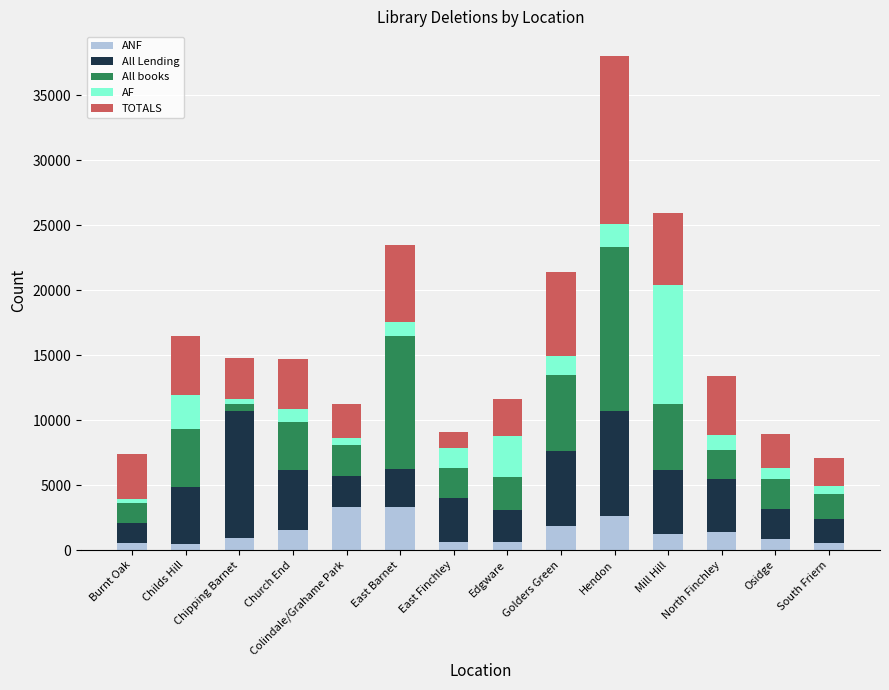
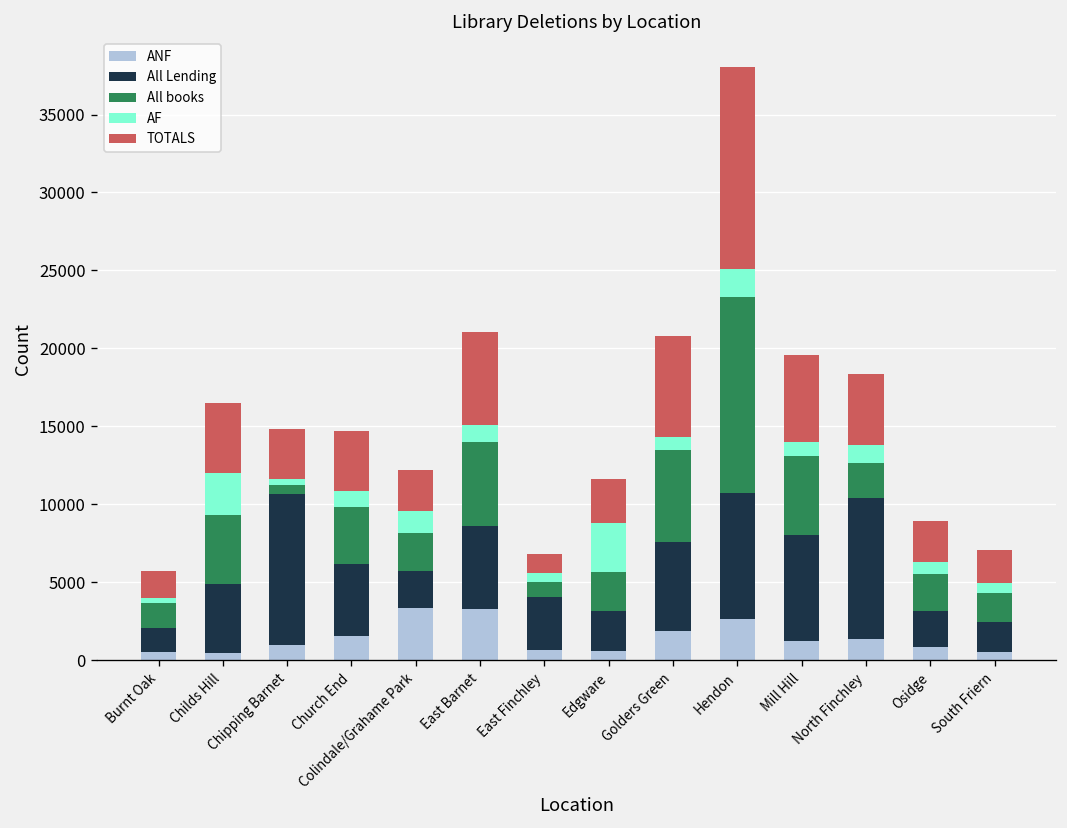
TOTALS, Burnt Oak: 3400 -> 1800
AF, Colindale/Grahame Park: 500 -> 1500
All Lending, East Barnet: 3000 -> 5300
All books, East Barnet: 10200 -> 5400
All books, East Finchley: 2300 -> 1000
AF, East Finchley: 1600 -> 600
AF, Golders Green: 1500 -> 800
All Lending, Mill Hill: 5000 -> 6800
AF, Mill Hill: 9100 -> 900
All Lending, North Finchley: 4100 -> 9100
